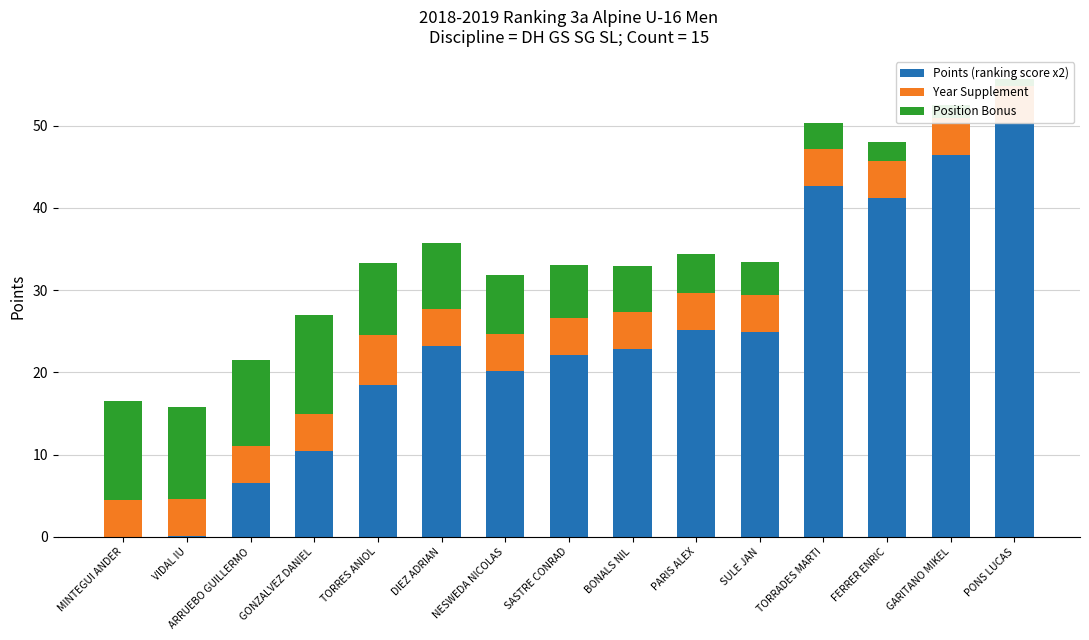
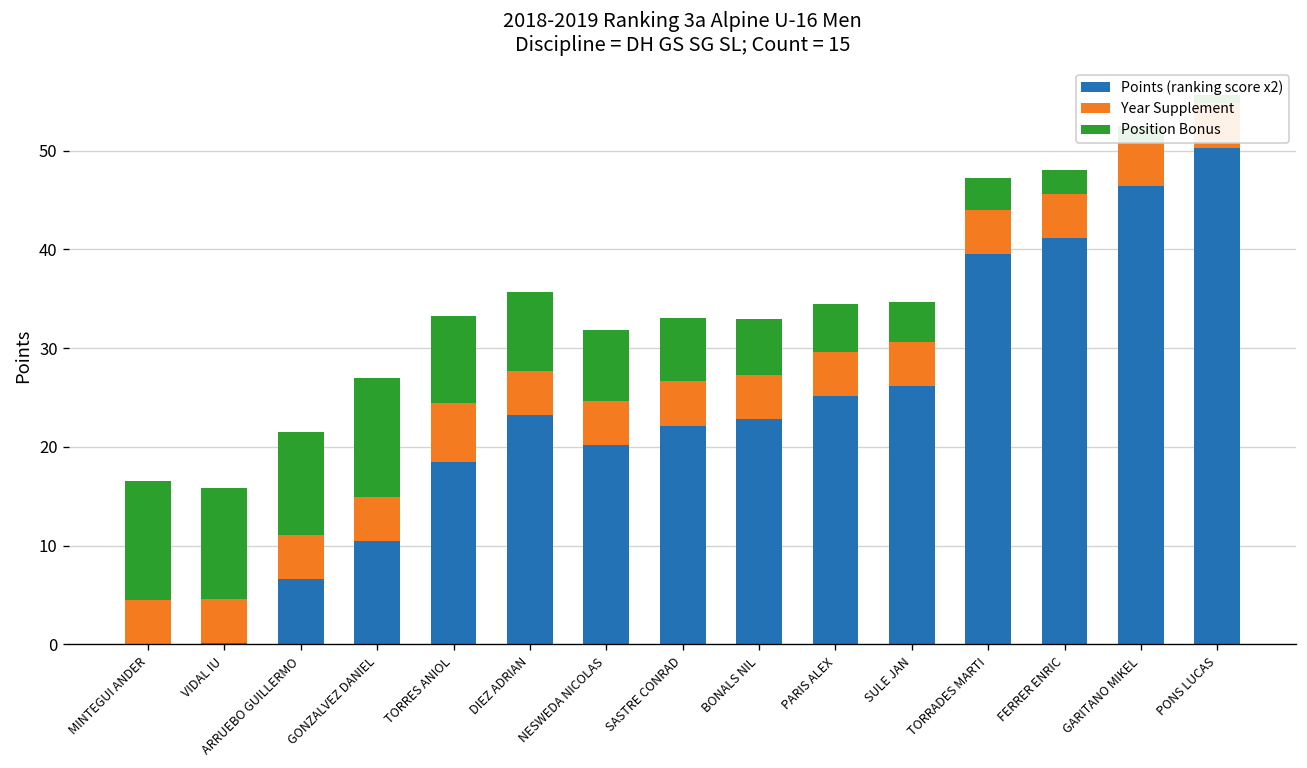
Points (ranking score x2), SULE JAN: 25 -> 26
Points (ranking score x2), TORRADES MARTI: 43 -> 40
